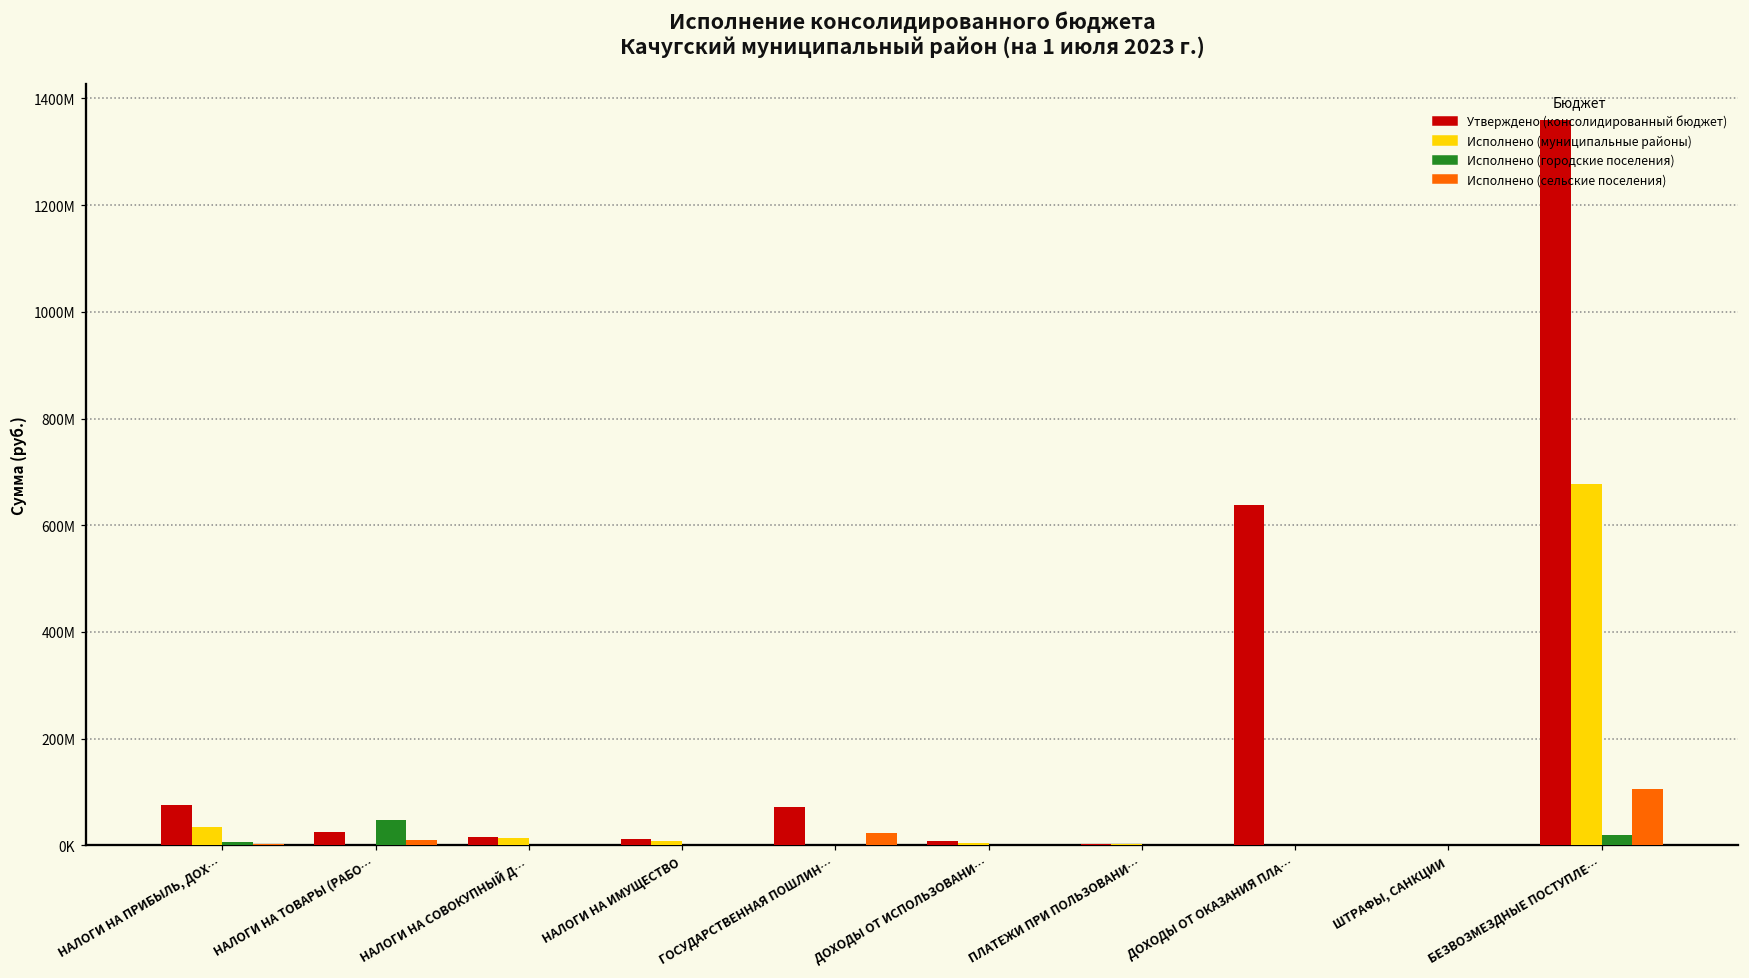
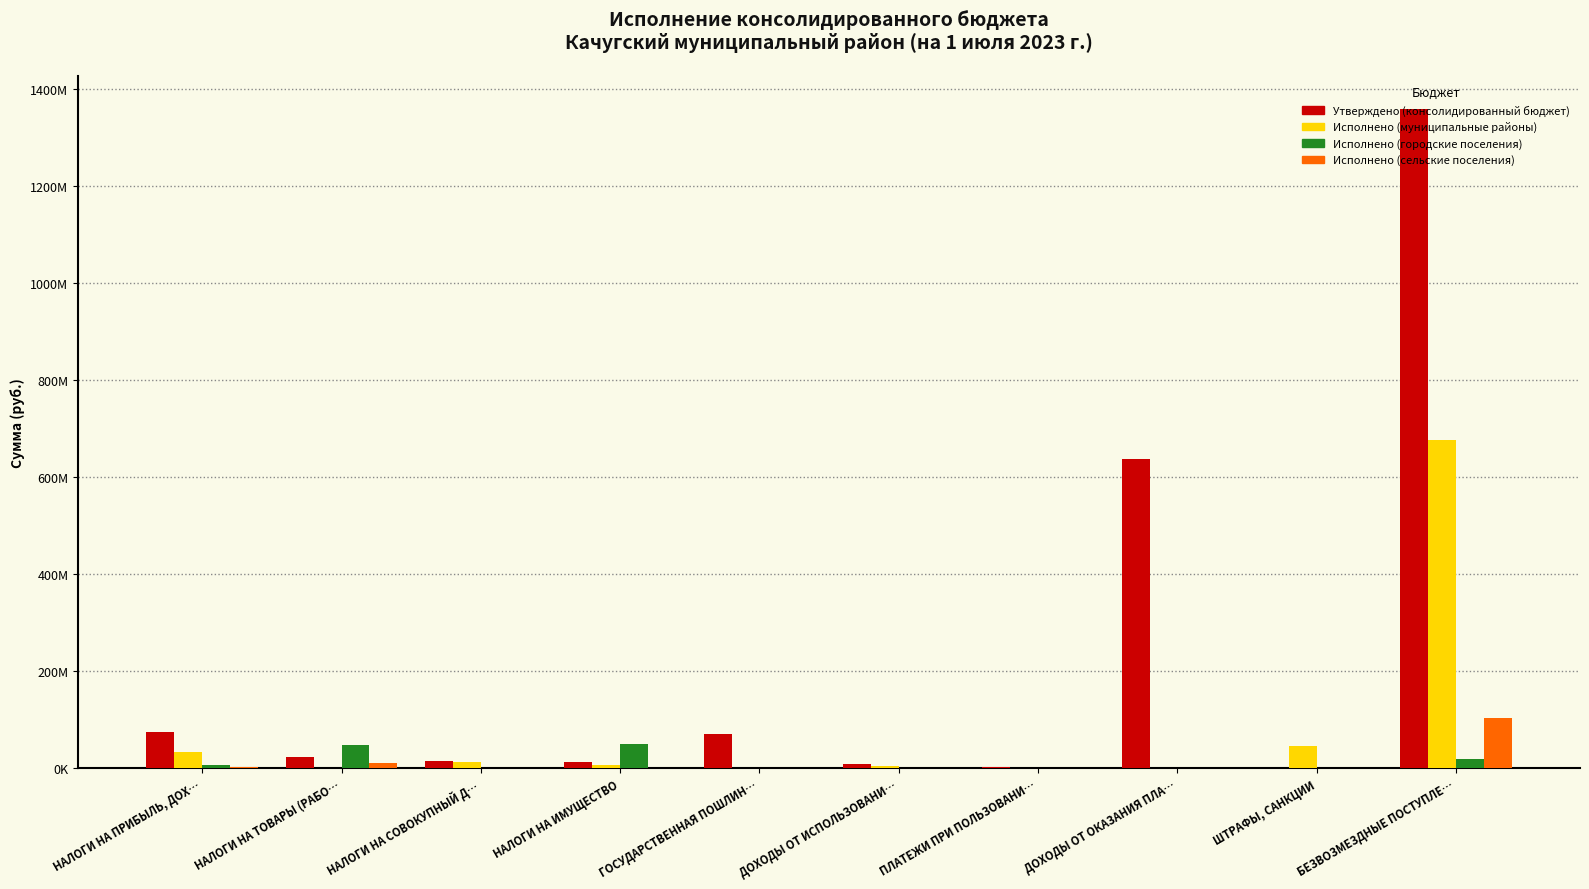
Исполнено (городские поселения), НАЛОГИ НА ИМУЩЕСТВО: 0 -> 50000000
Исполнено (сельские поселения), ГОСУДАРСТВЕННАЯ ПОШЛИН…: 20000000 -> 0
Исполнено (муниципальные районы), ШТРАФЫ, САНКЦИИ: 0 -> 50000000
